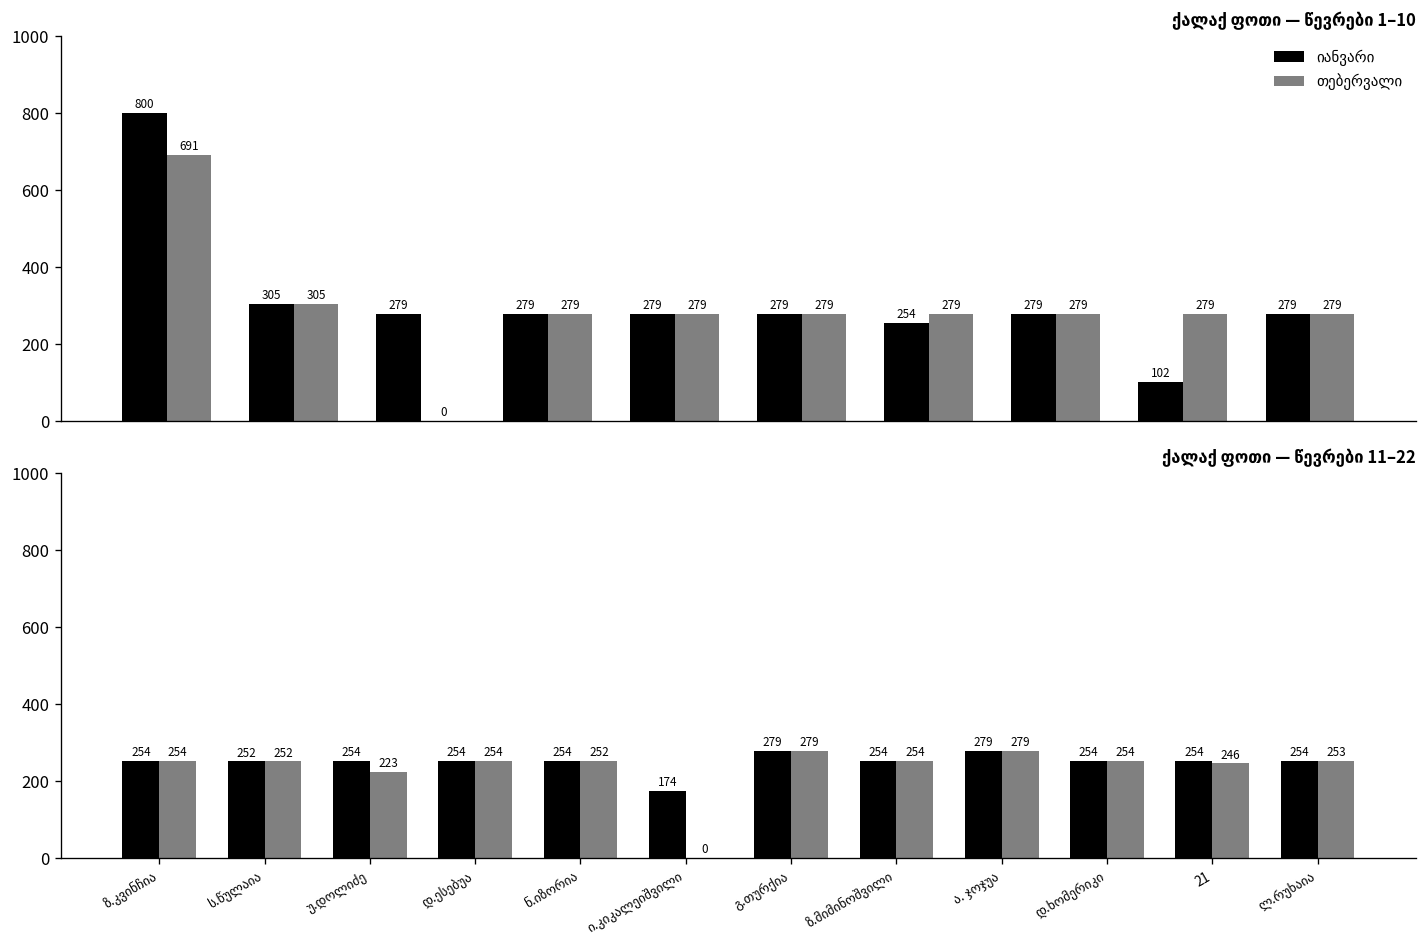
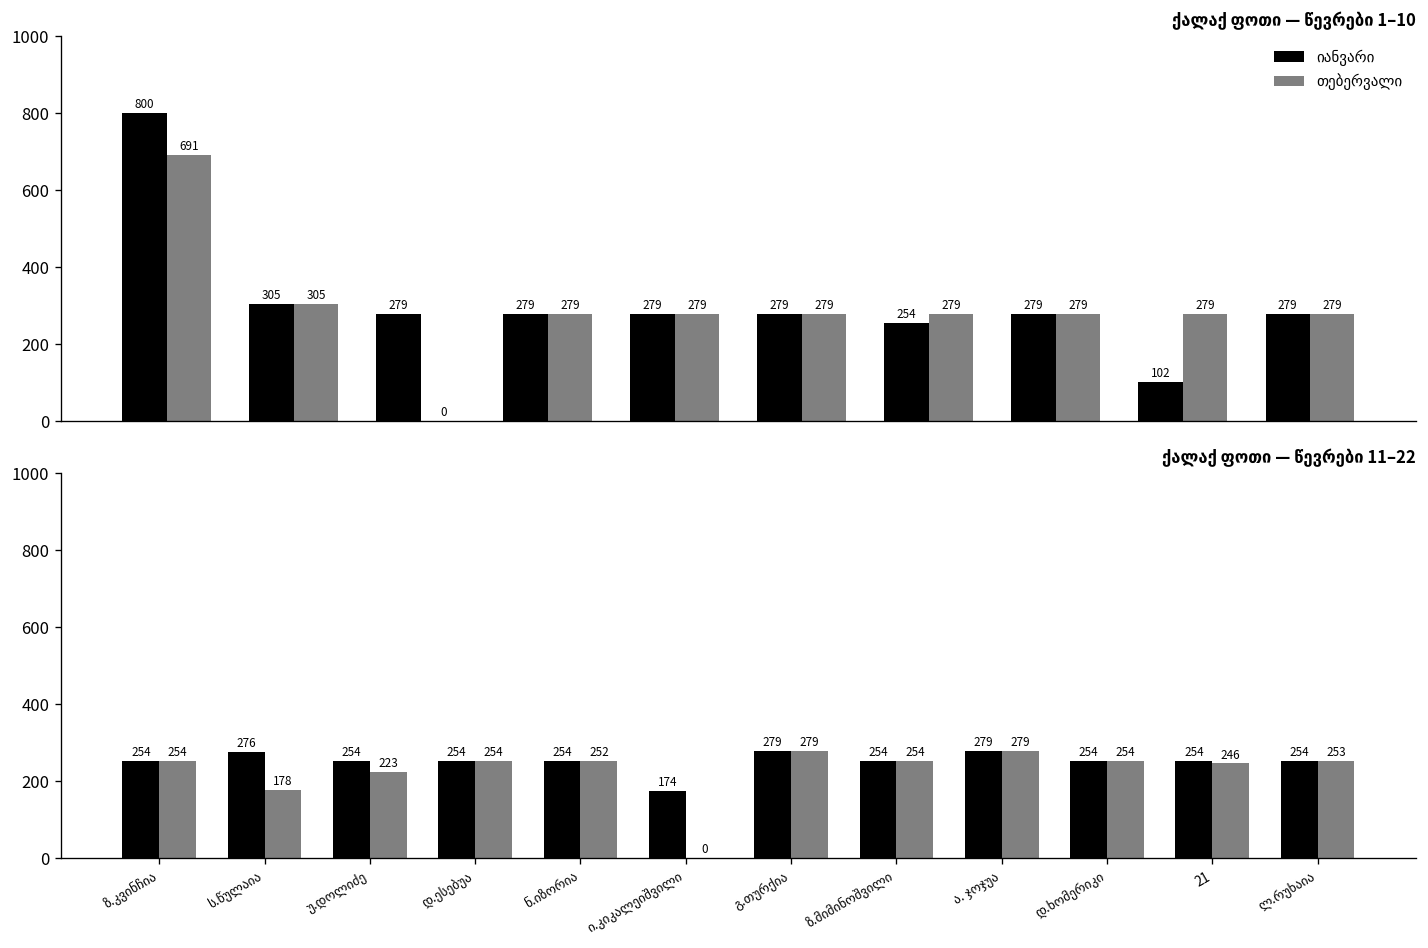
ქალაქ ფოთი — წევრები 11–22, იანვარი, ს.წულაია: 252 -> 276
ქალაქ ფოთი — წევრები 11–22, თებერვალი, ს.წულაია: 252 -> 178
